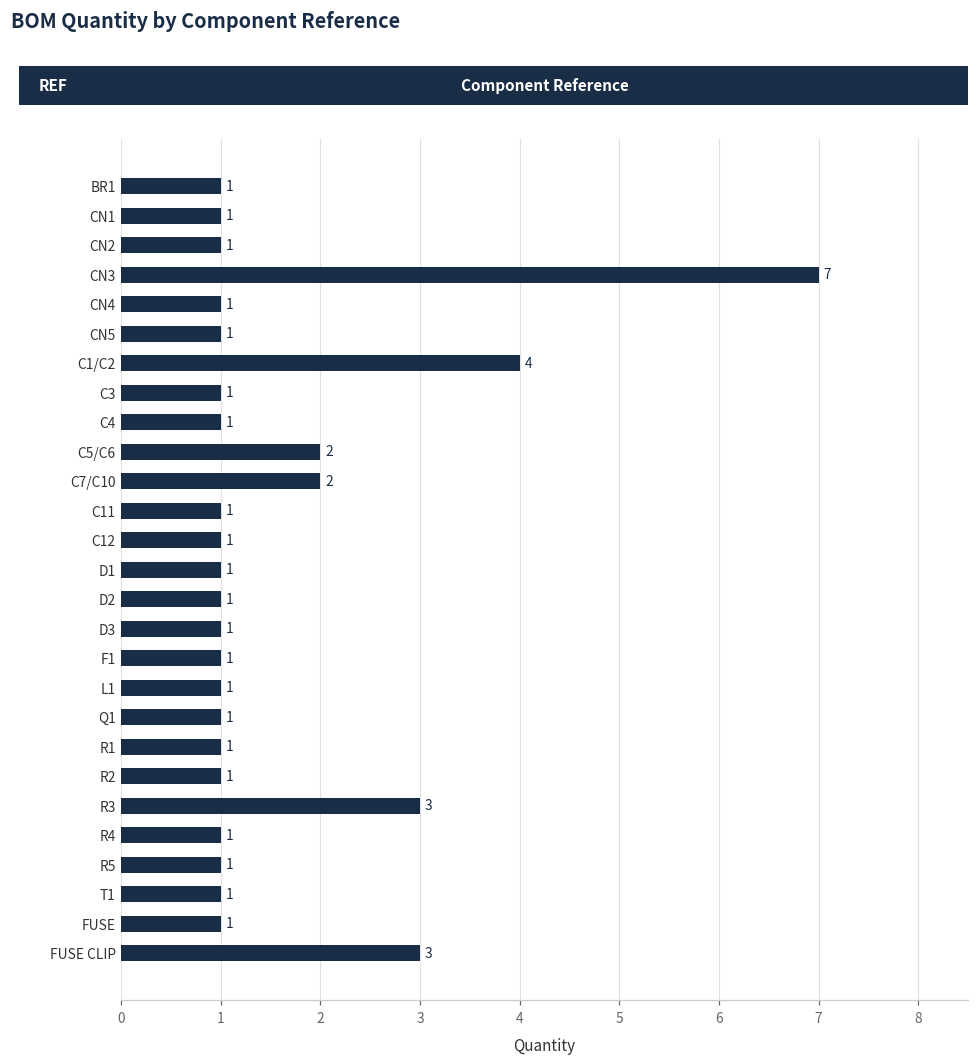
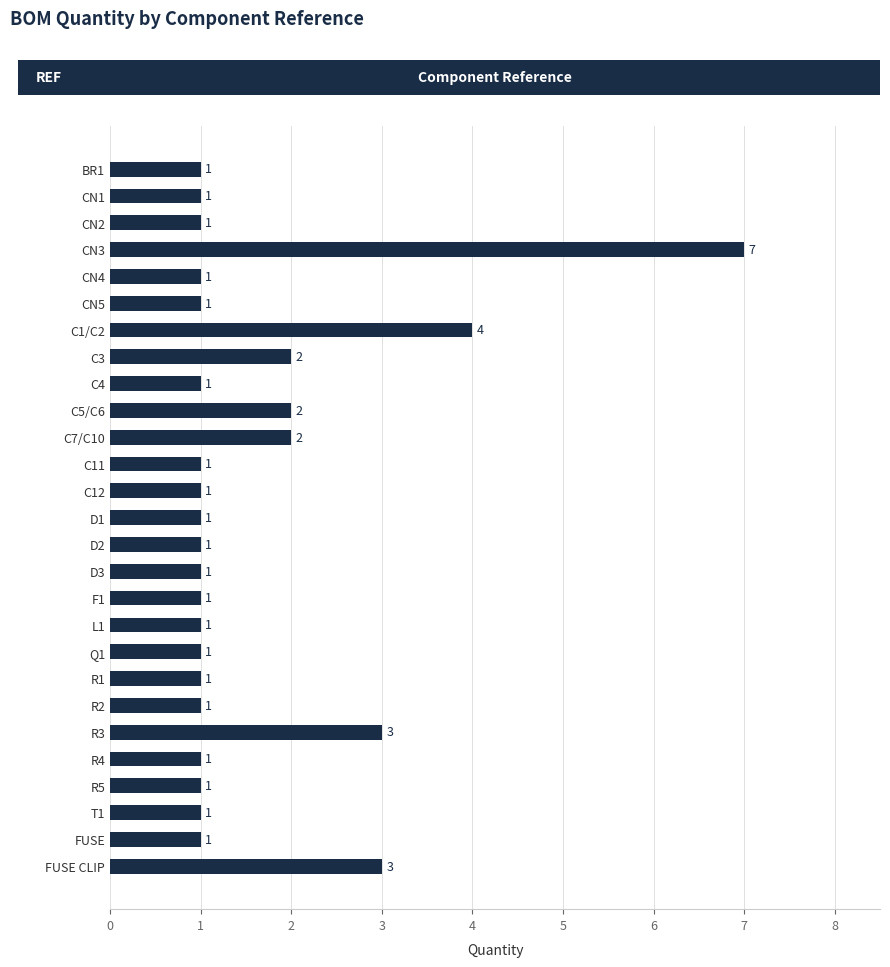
C3: 1 -> 2
